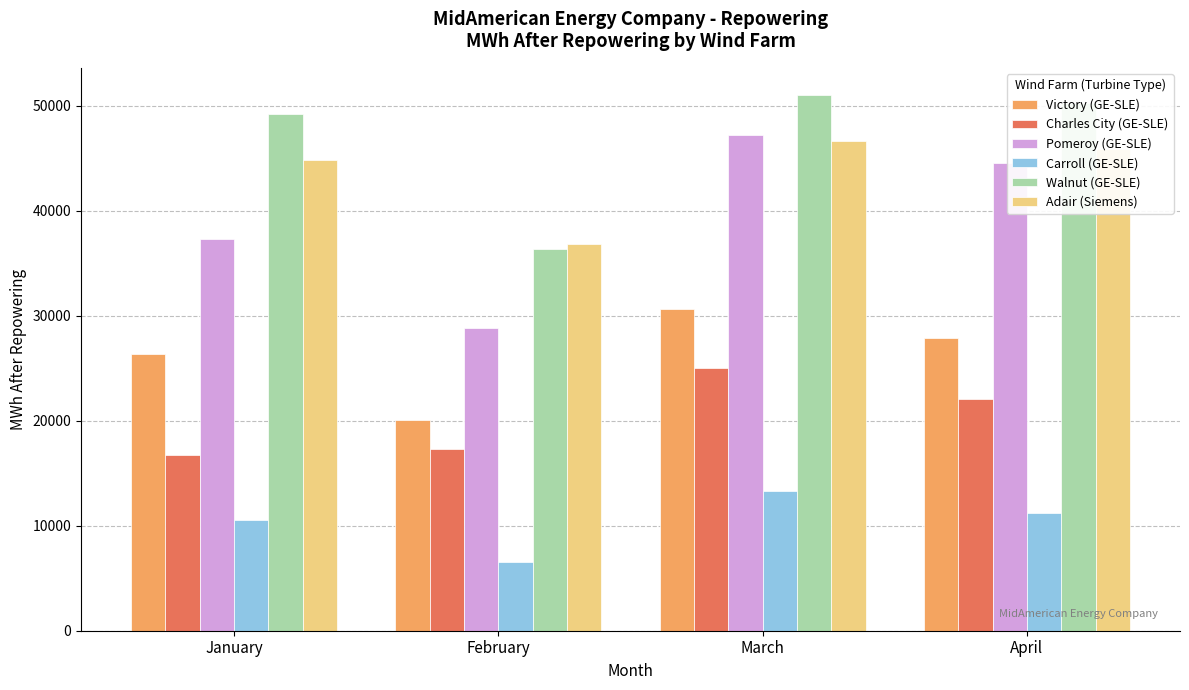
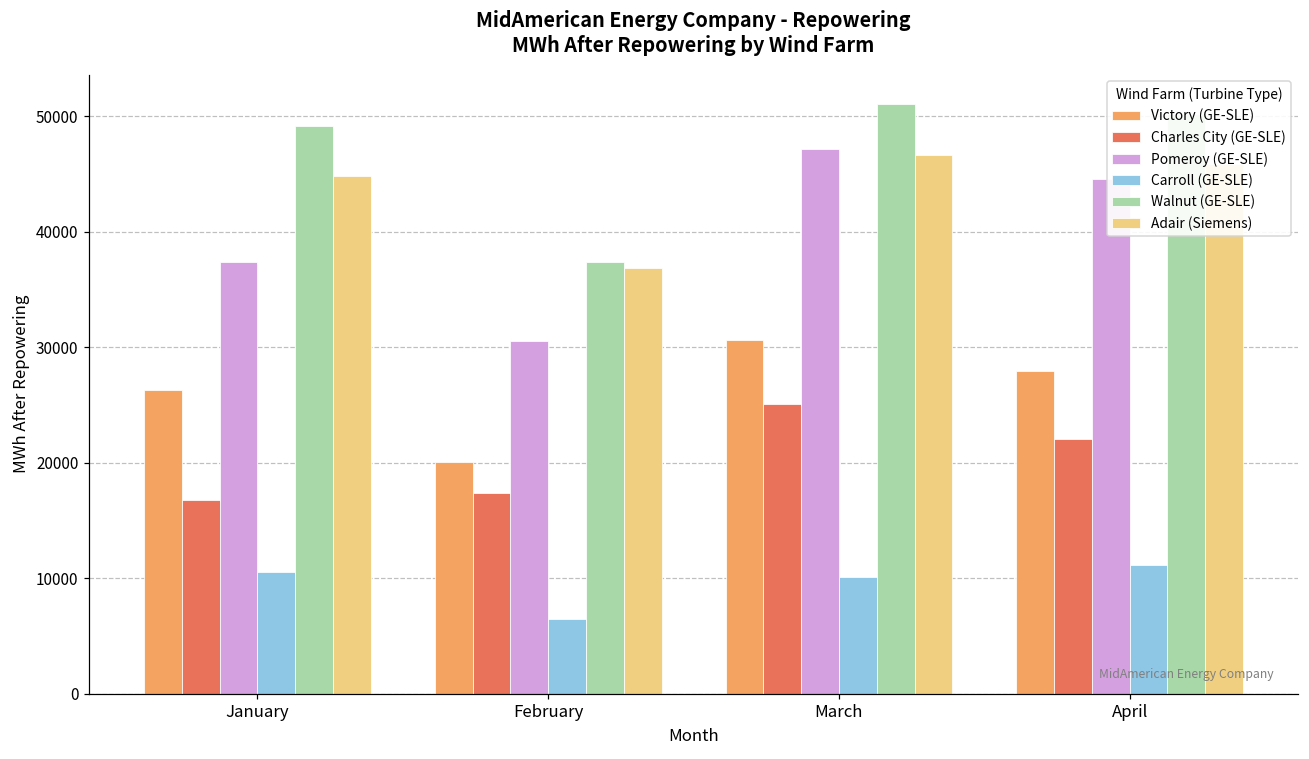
Pomeroy (GE-SLE), February: 28800 -> 30500
Walnut (GE-SLE), February: 36300 -> 37300
Carroll (GE-SLE), March: 13300 -> 10100
